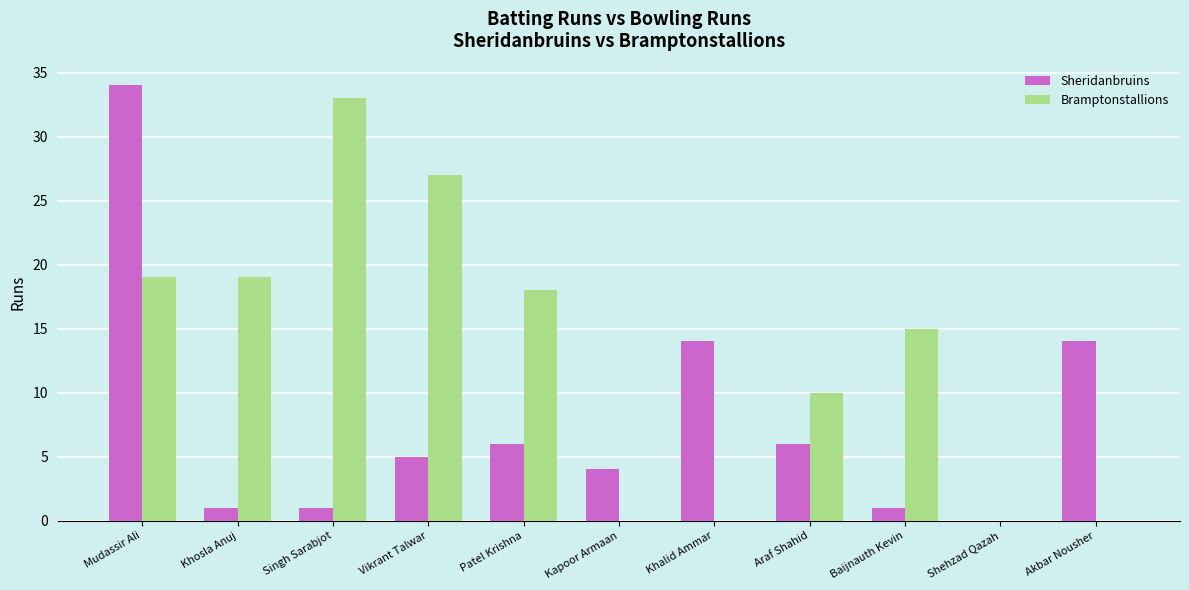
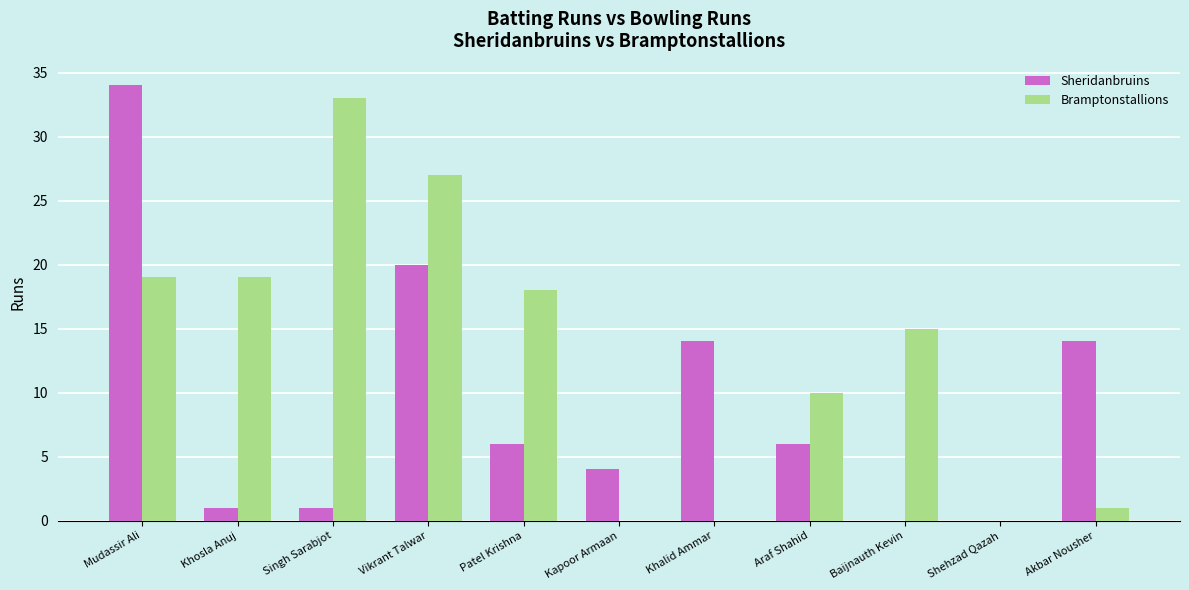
Sheridanbruins, Vikrant Talwar: 5 -> 20
Sheridanbruins, Baijnauth Kevin: 1 -> 0
Bramptonstallions, Akbar Nousher: 0 -> 1
